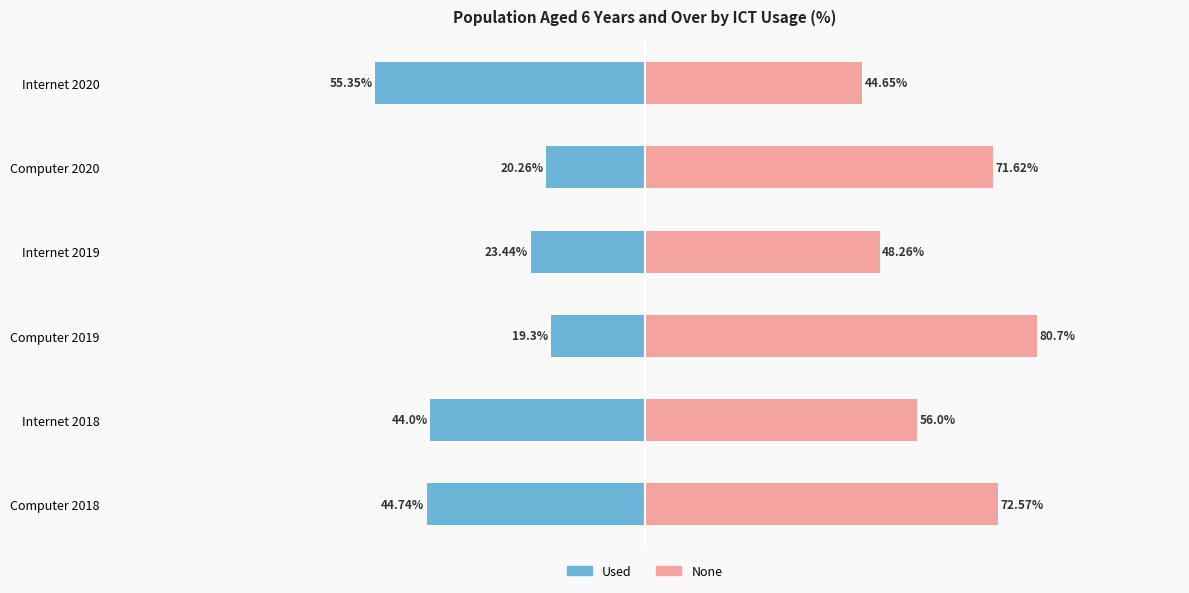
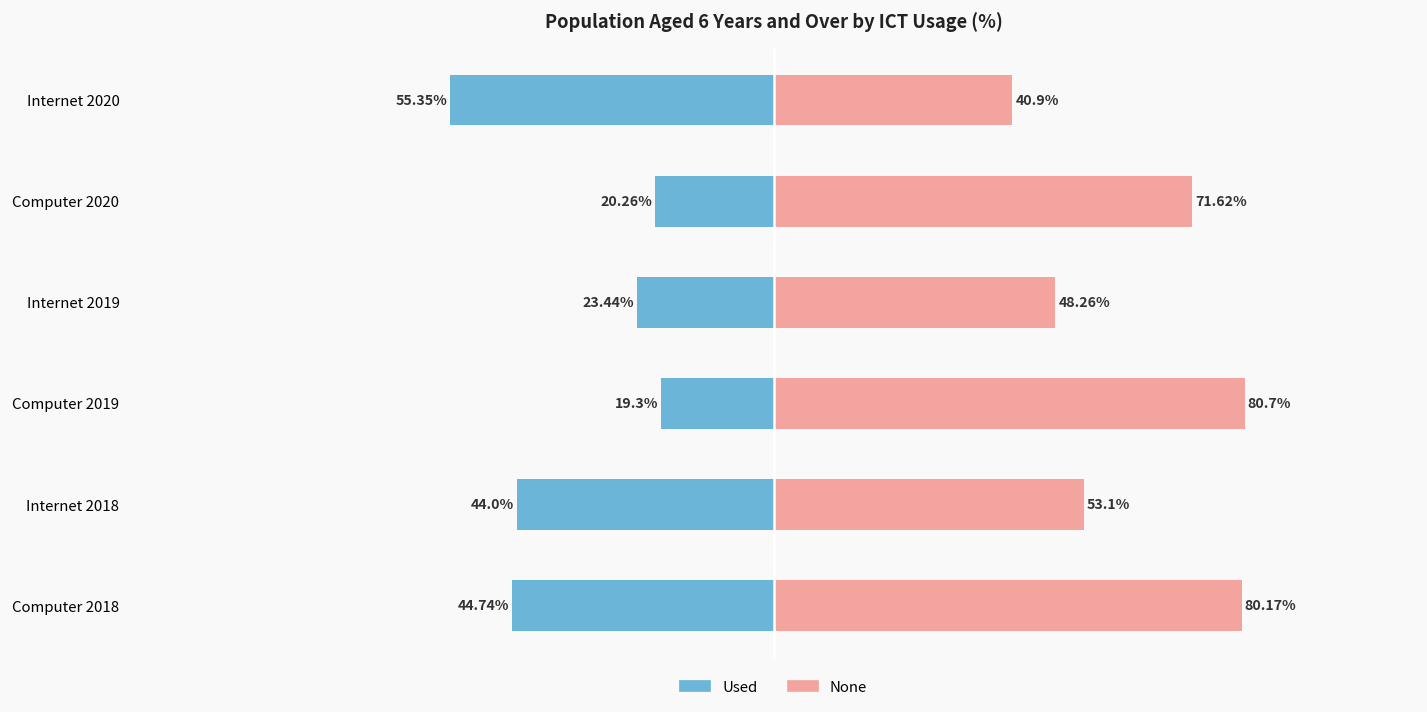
None, Internet 2020: 44.65% -> 40.9%
None, Internet 2018: 56.0% -> 53.1%
None, Computer 2018: 72.57% -> 80.17%
